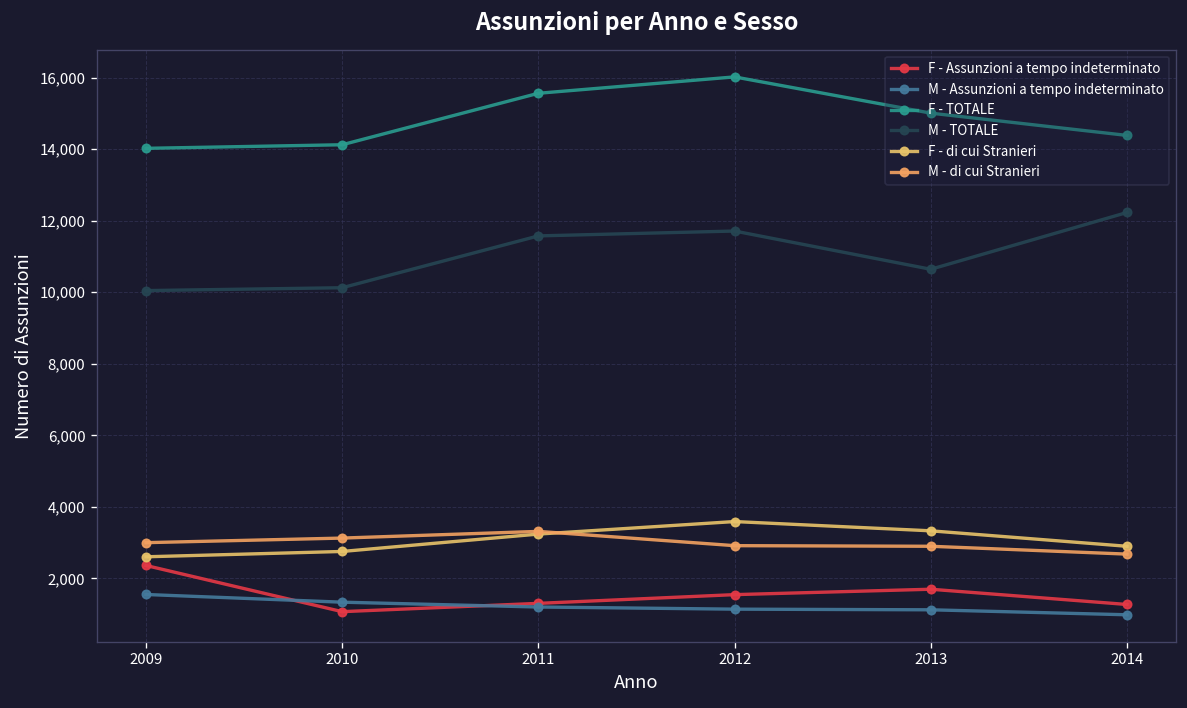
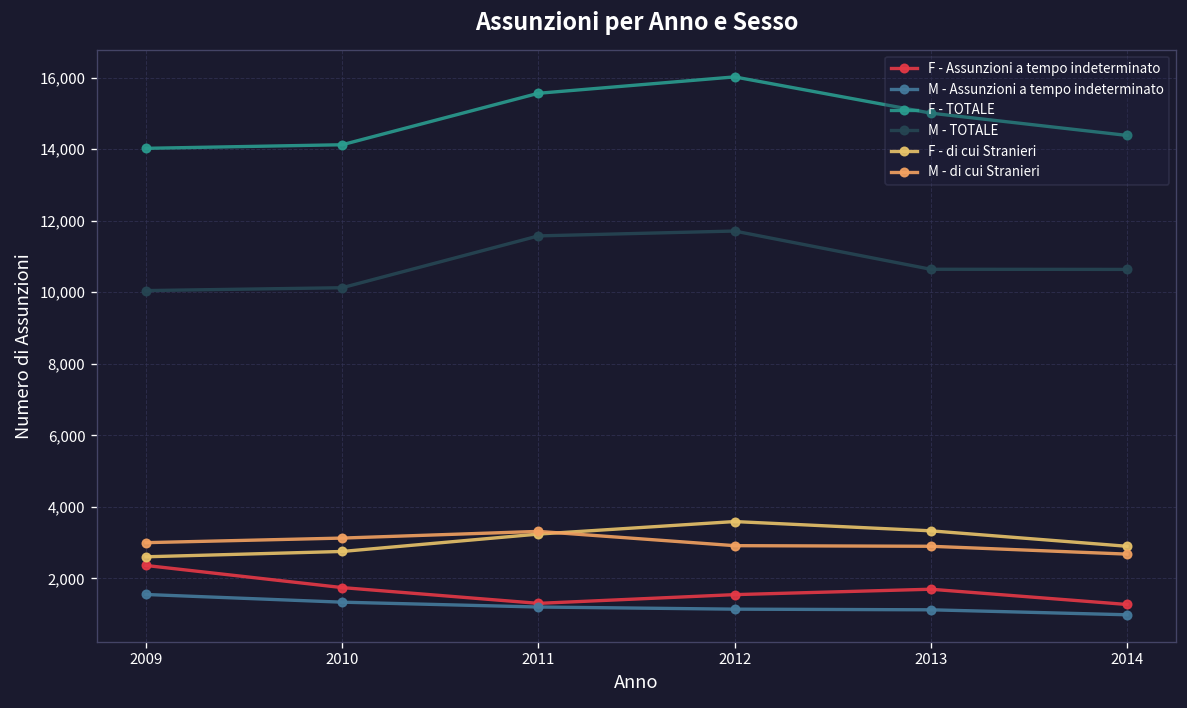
F - Assunzioni a tempo indeterminato, 2010: 1,100 -> 1,700
M - TOTALE, 2014: 12,200 -> 10,600
